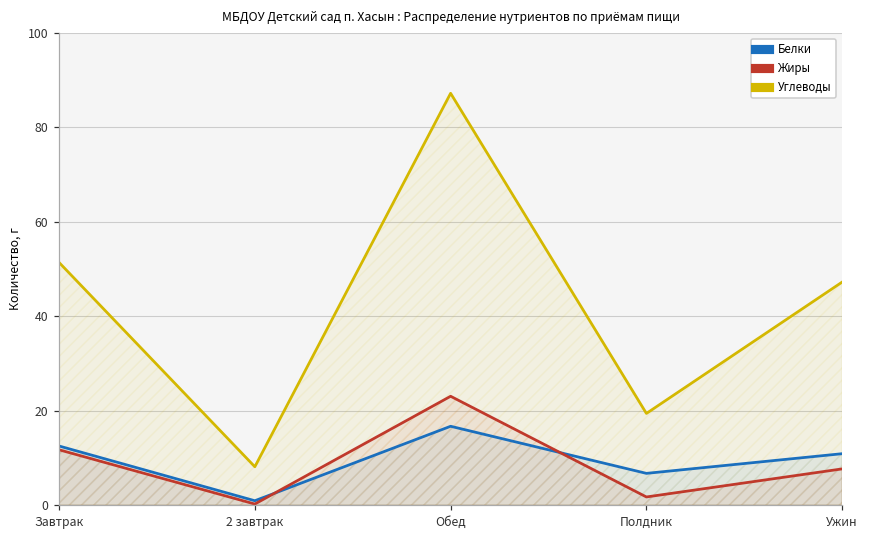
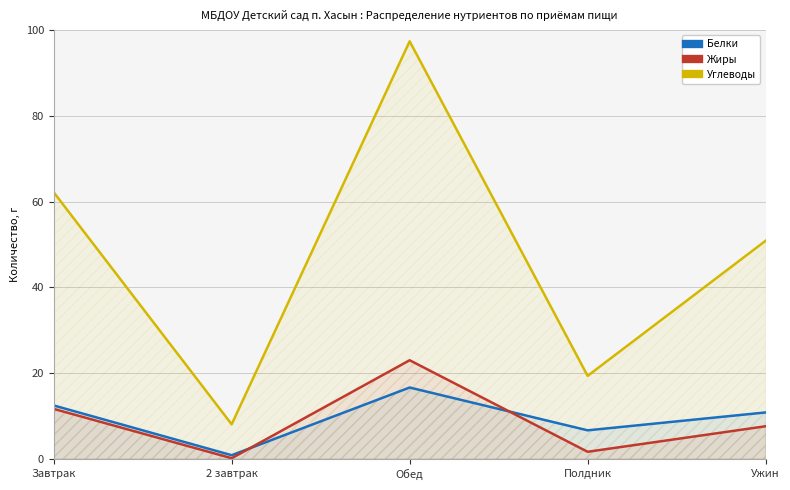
Углеводы, Завтрак: 51 -> 62
Углеводы, Обед: 87 -> 97
Углеводы, Ужин: 47 -> 51
